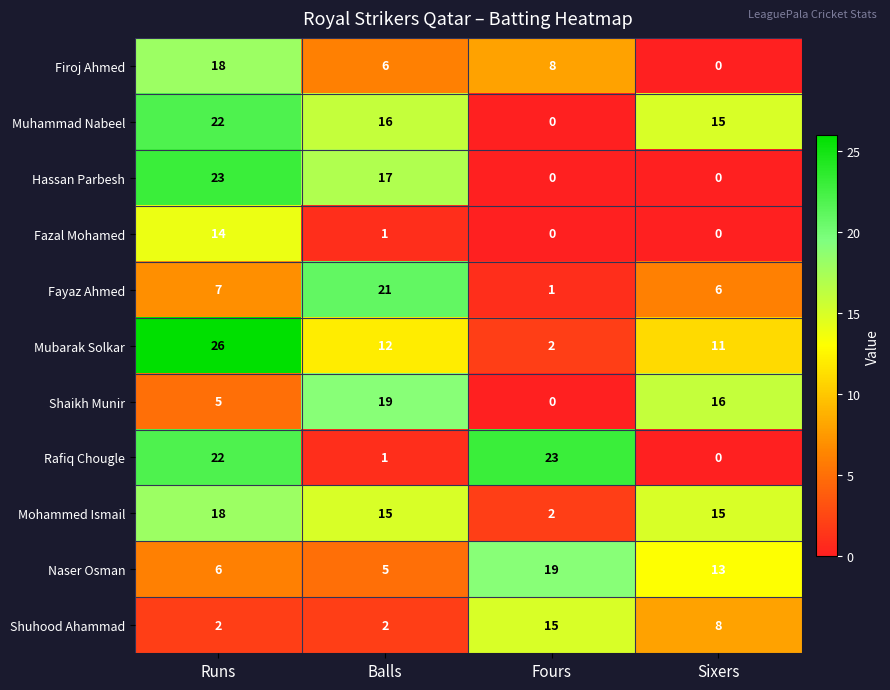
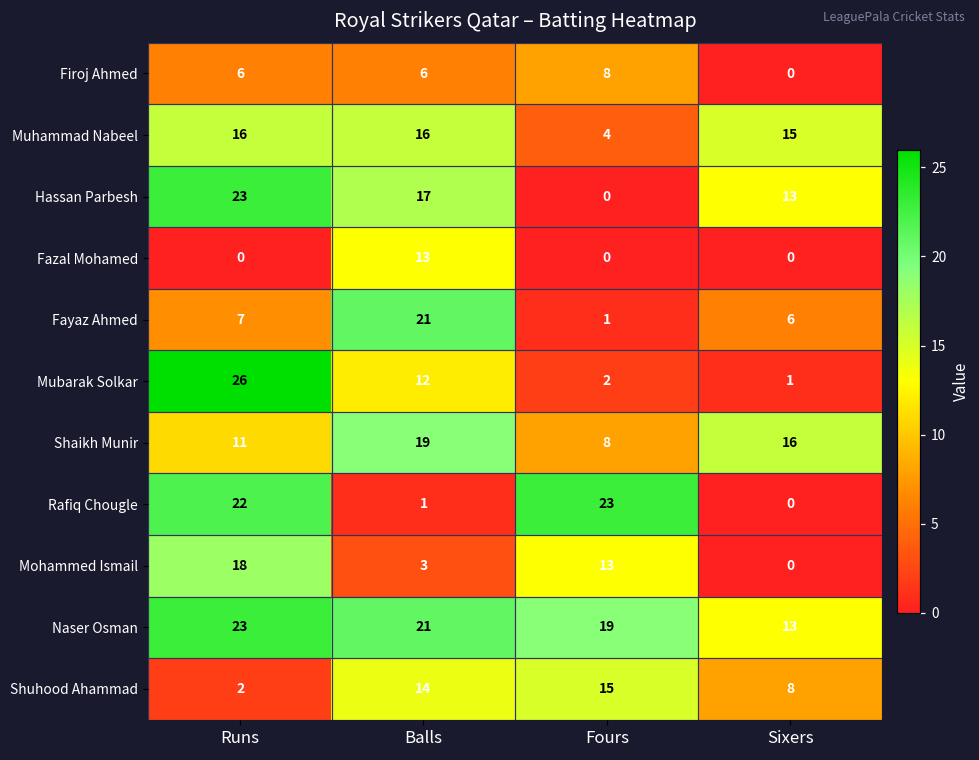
Firoj Ahmed, Runs: 18 -> 6
Muhammad Nabeel, Runs: 22 -> 16
Muhammad Nabeel, Fours: 0 -> 4
Hassan Parbesh, Sixers: 0 -> 13
Fazal Mohamed, Runs: 14 -> 0
Fazal Mohamed, Balls: 1 -> 13
Mubarak Solkar, Sixers: 11 -> 1
Shaikh Munir, Runs: 5 -> 11
Shaikh Munir, Fours: 0 -> 8
Mohammed Ismail, Balls: 15 -> 3
Mohammed Ismail, Fours: 2 -> 13
Mohammed Ismail, Sixers: 15 -> 0
Naser Osman, Runs: 6 -> 23
Naser Osman, Balls: 5 -> 21
Shuhood Ahammad, Balls: 2 -> 14
